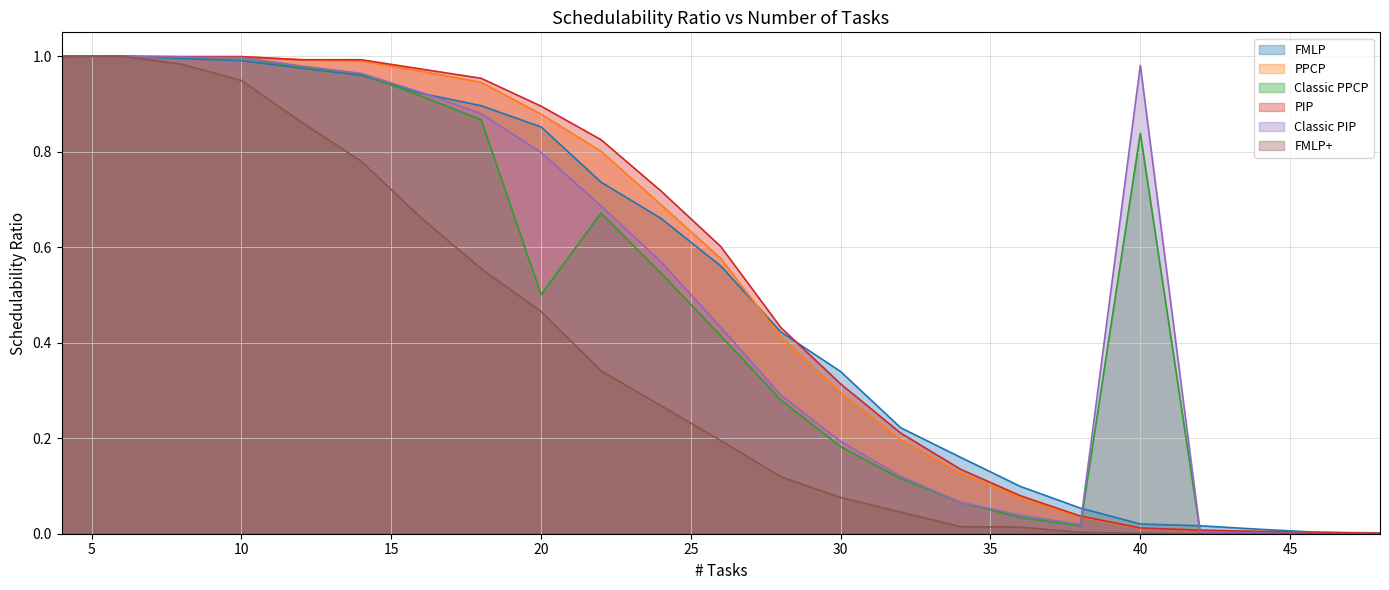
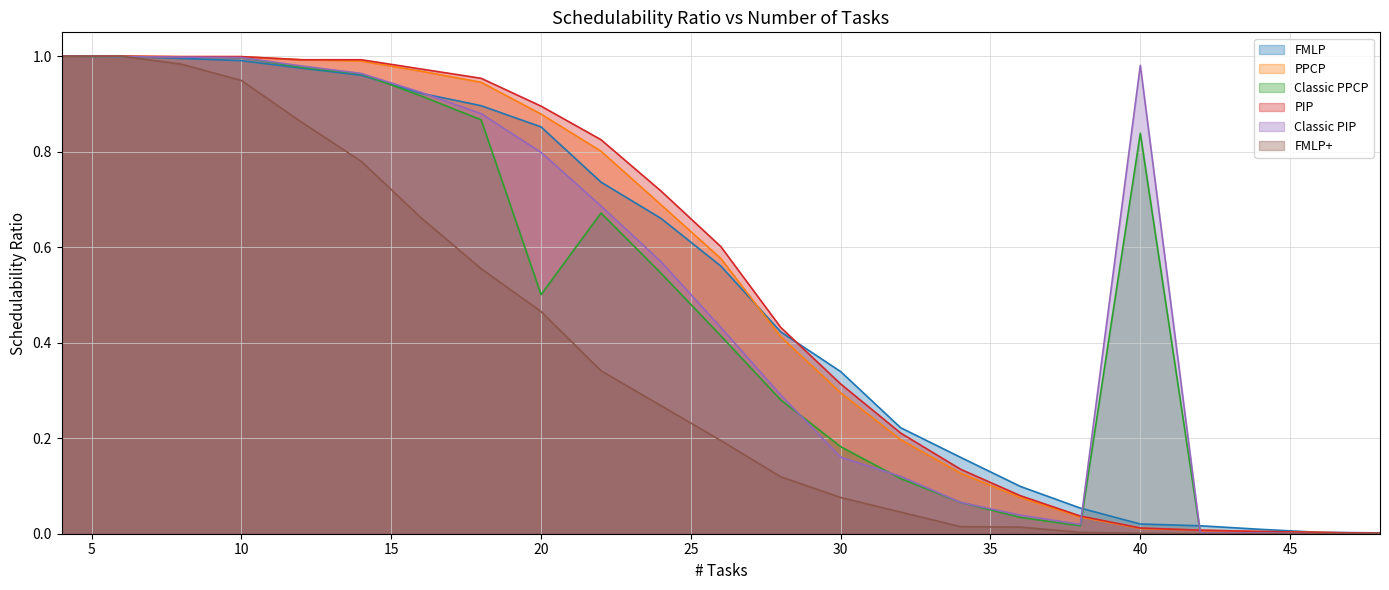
Classic PIP, 30: 0.19 -> 0.16
